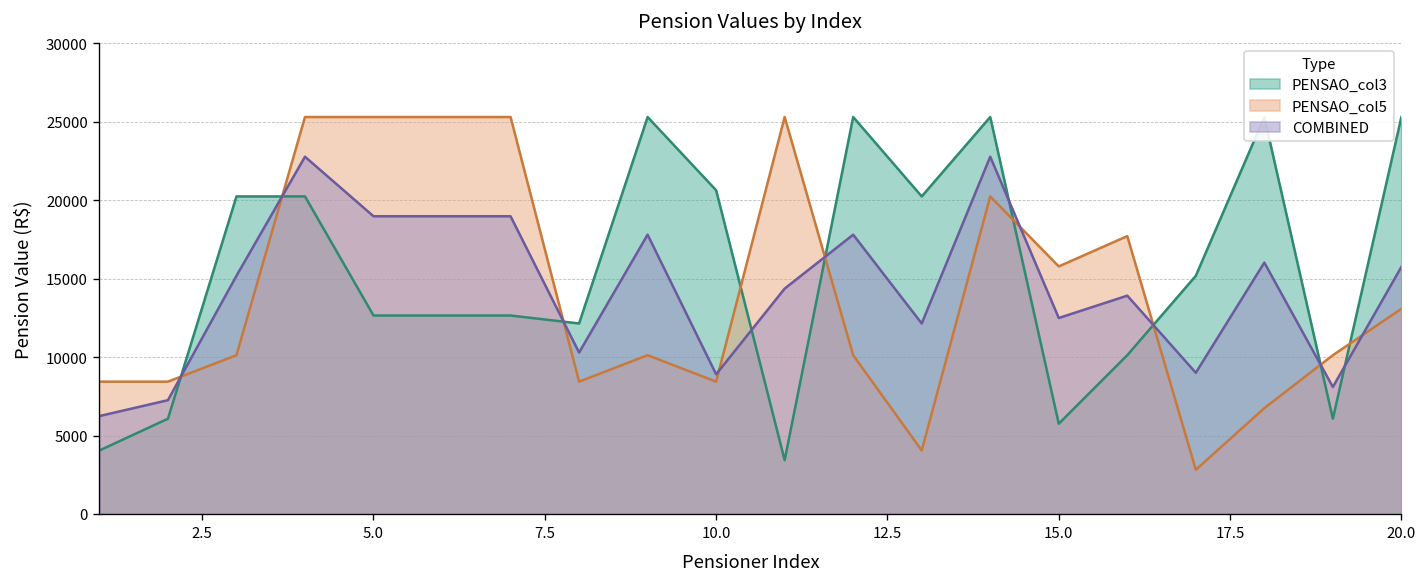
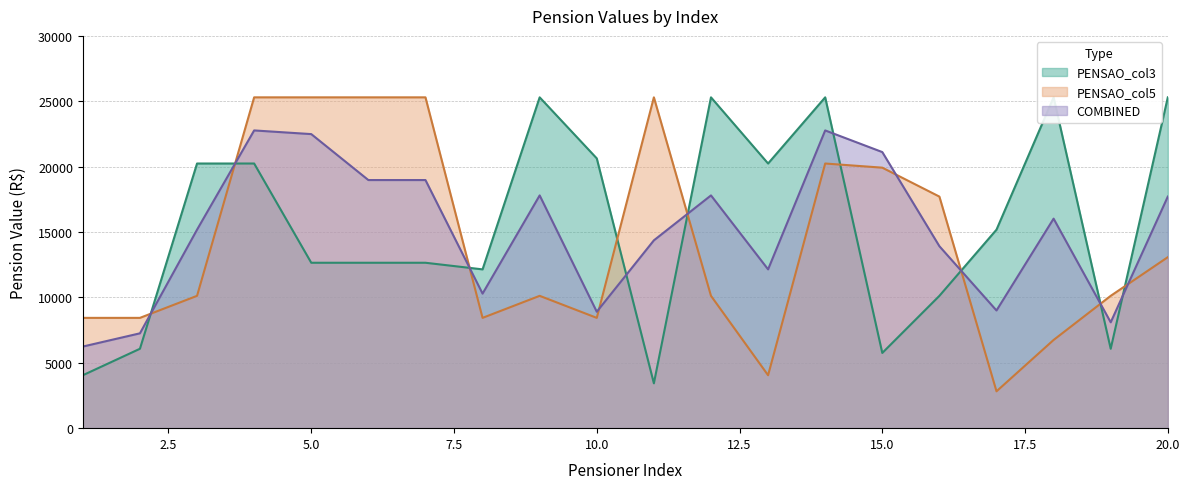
COMBINED, 5.0: 19000 -> 22500
PENSAO_col5, 15.0: 15800 -> 19900
COMBINED, 15.0: 12500 -> 21100
COMBINED, 20.0: 15700 -> 17700
